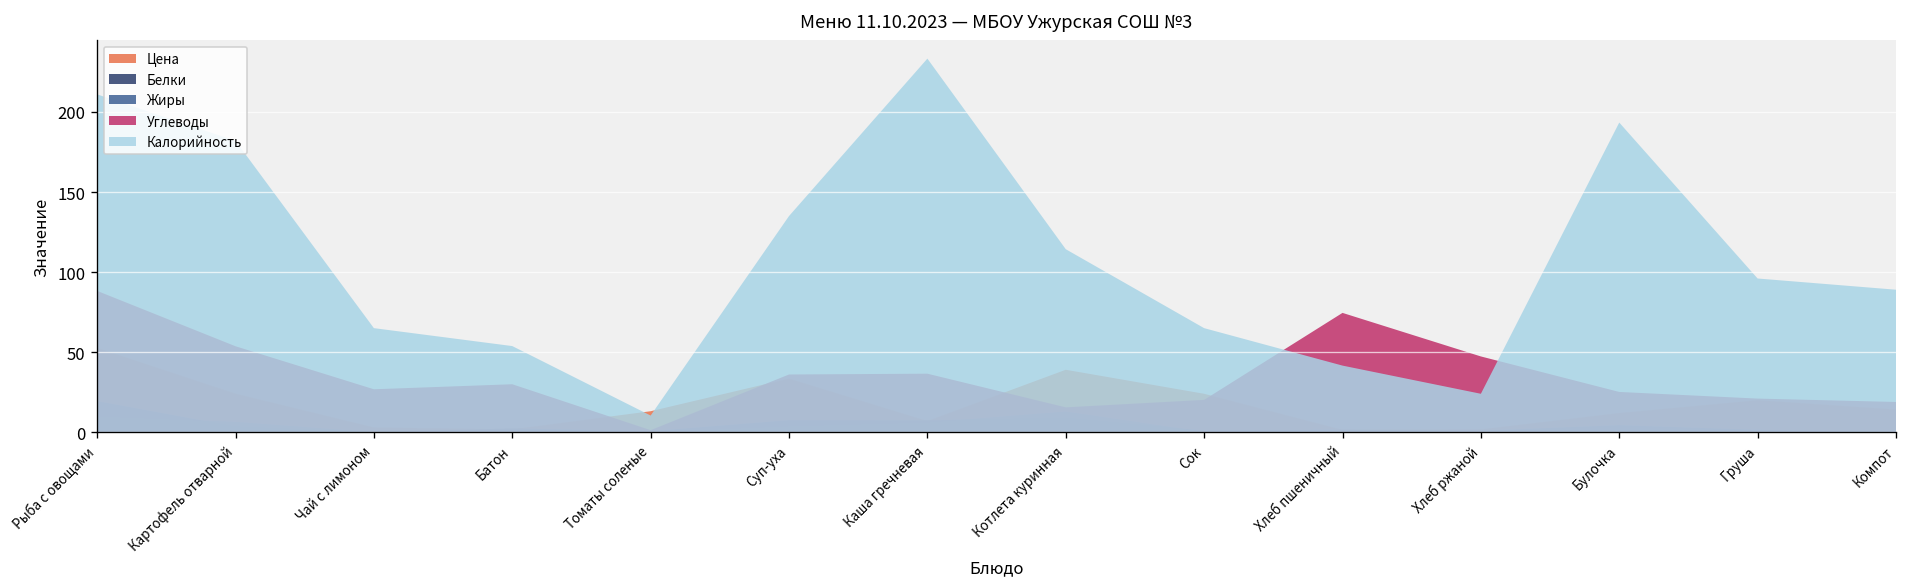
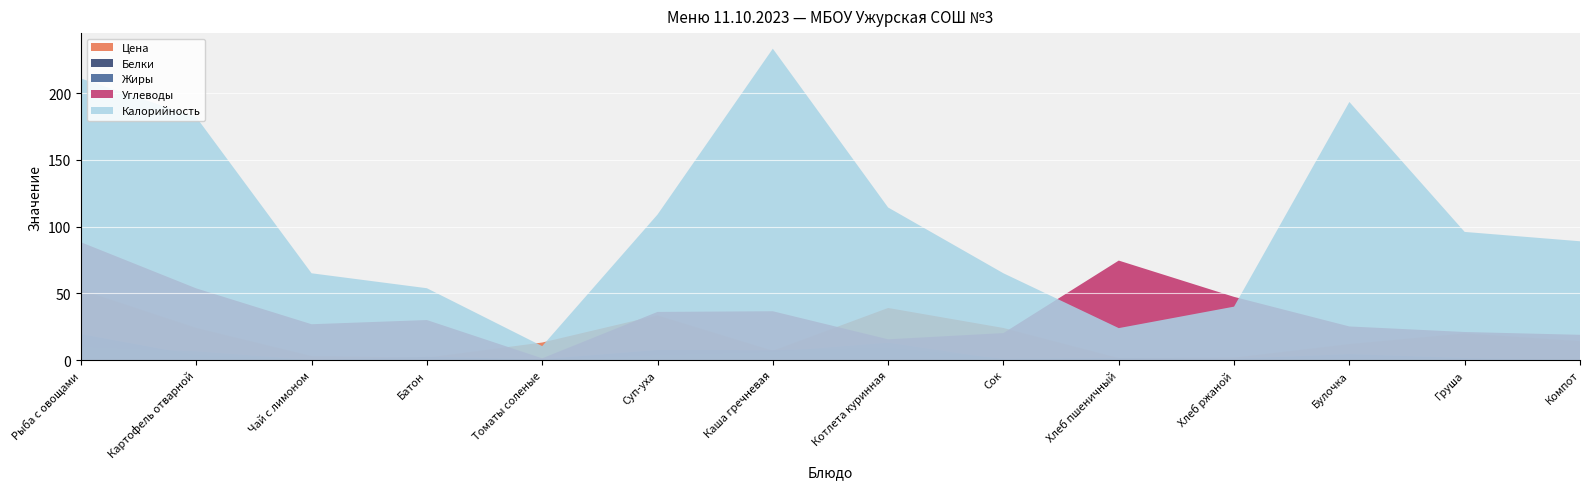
Калорийность, Суп-уха: 135 -> 109
Калорийность, Хлеб пшеничный: 42 -> 24
Калорийность, Хлеб ржаной: 24 -> 40
